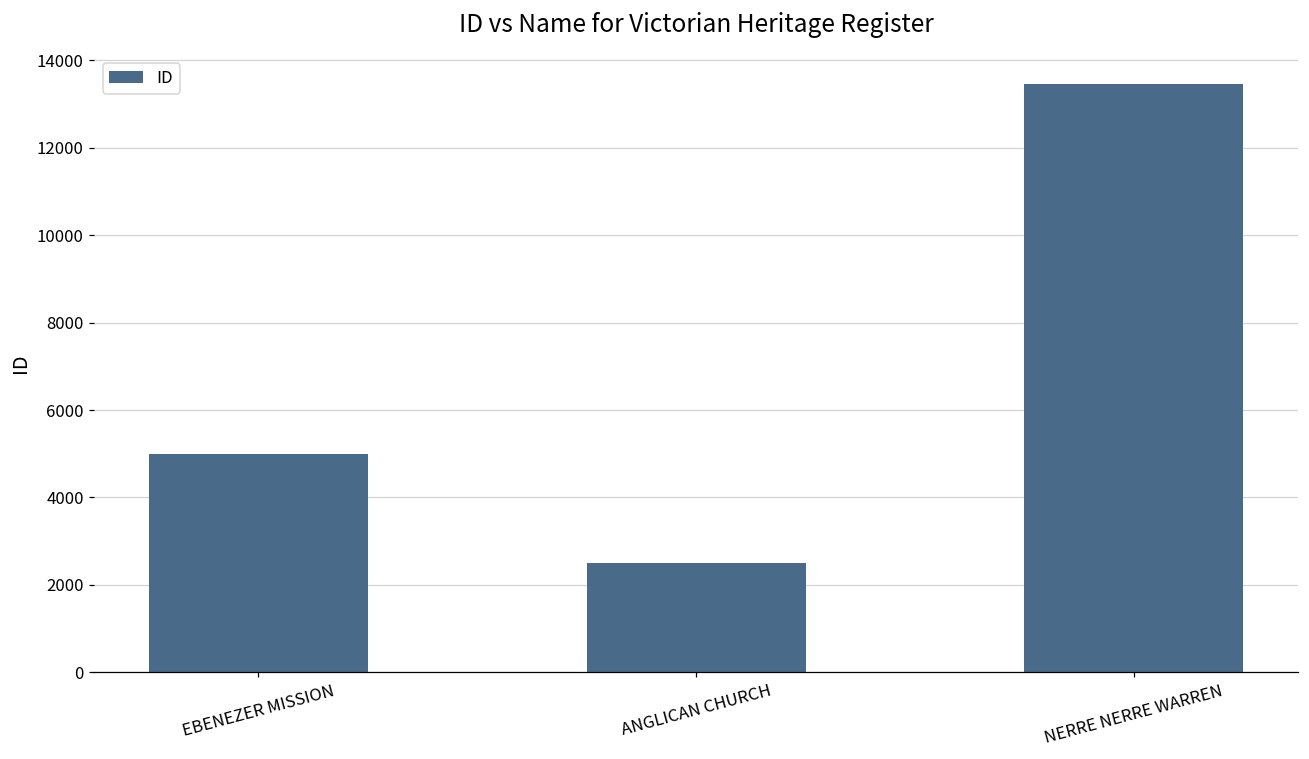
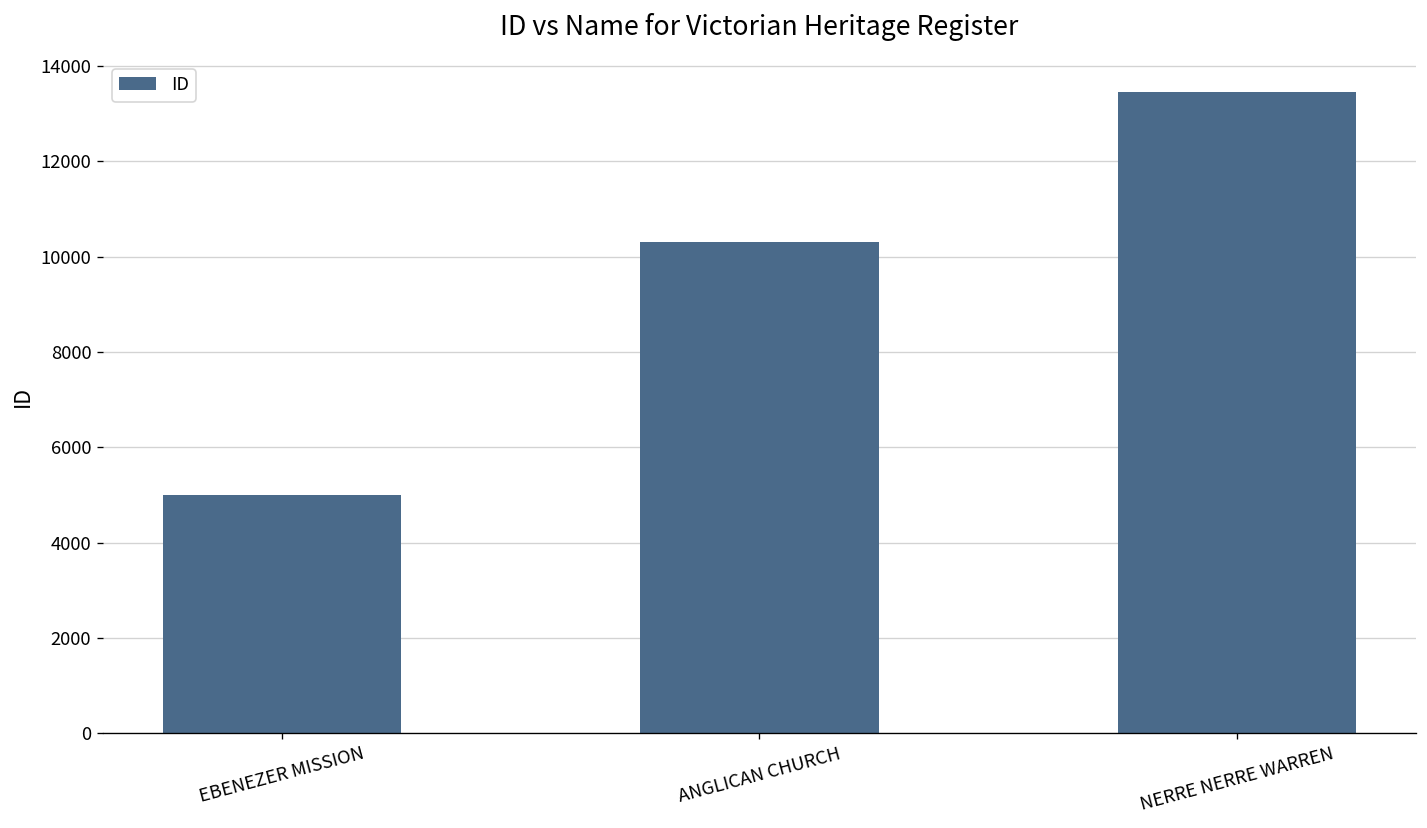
ANGLICAN CHURCH: 2500 -> 10300
